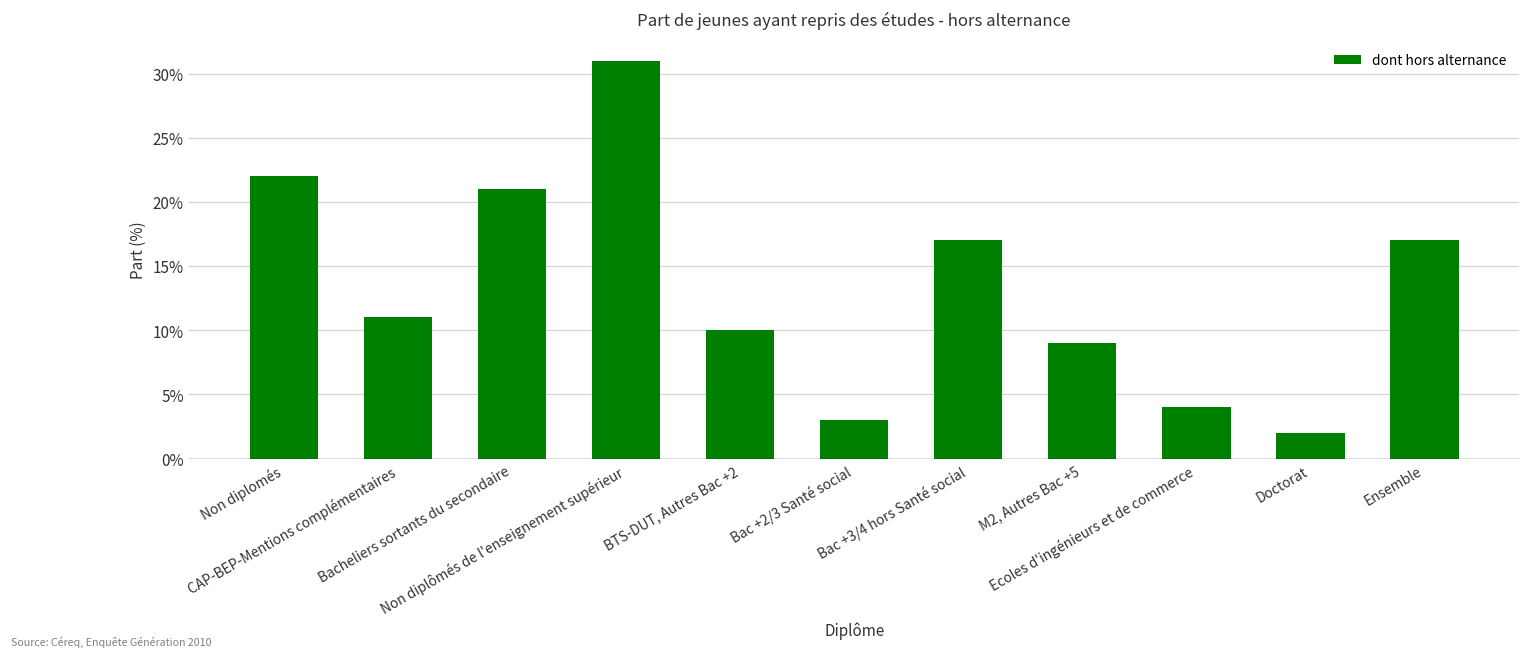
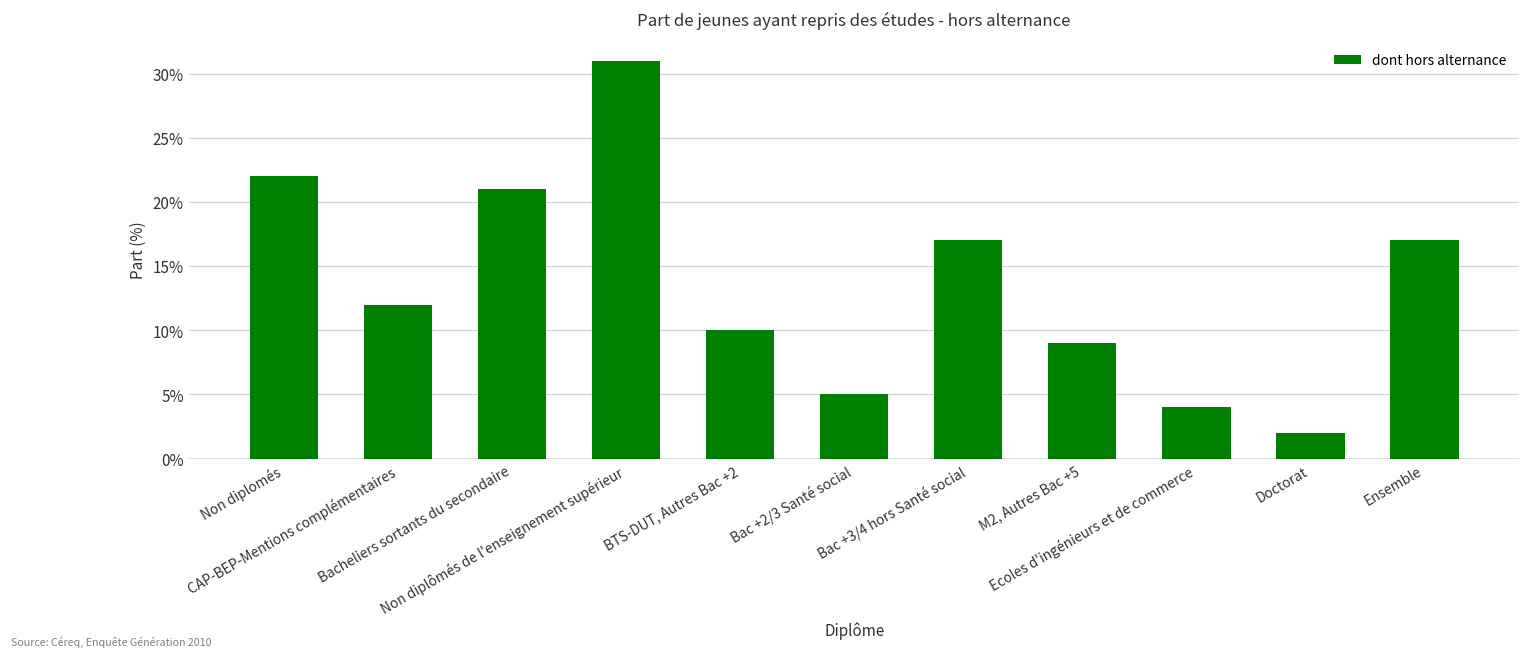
CAP-BEP-Mentions complémentaires: 11% -> 12%
Bac +2/3 Santé social: 3% -> 5%
